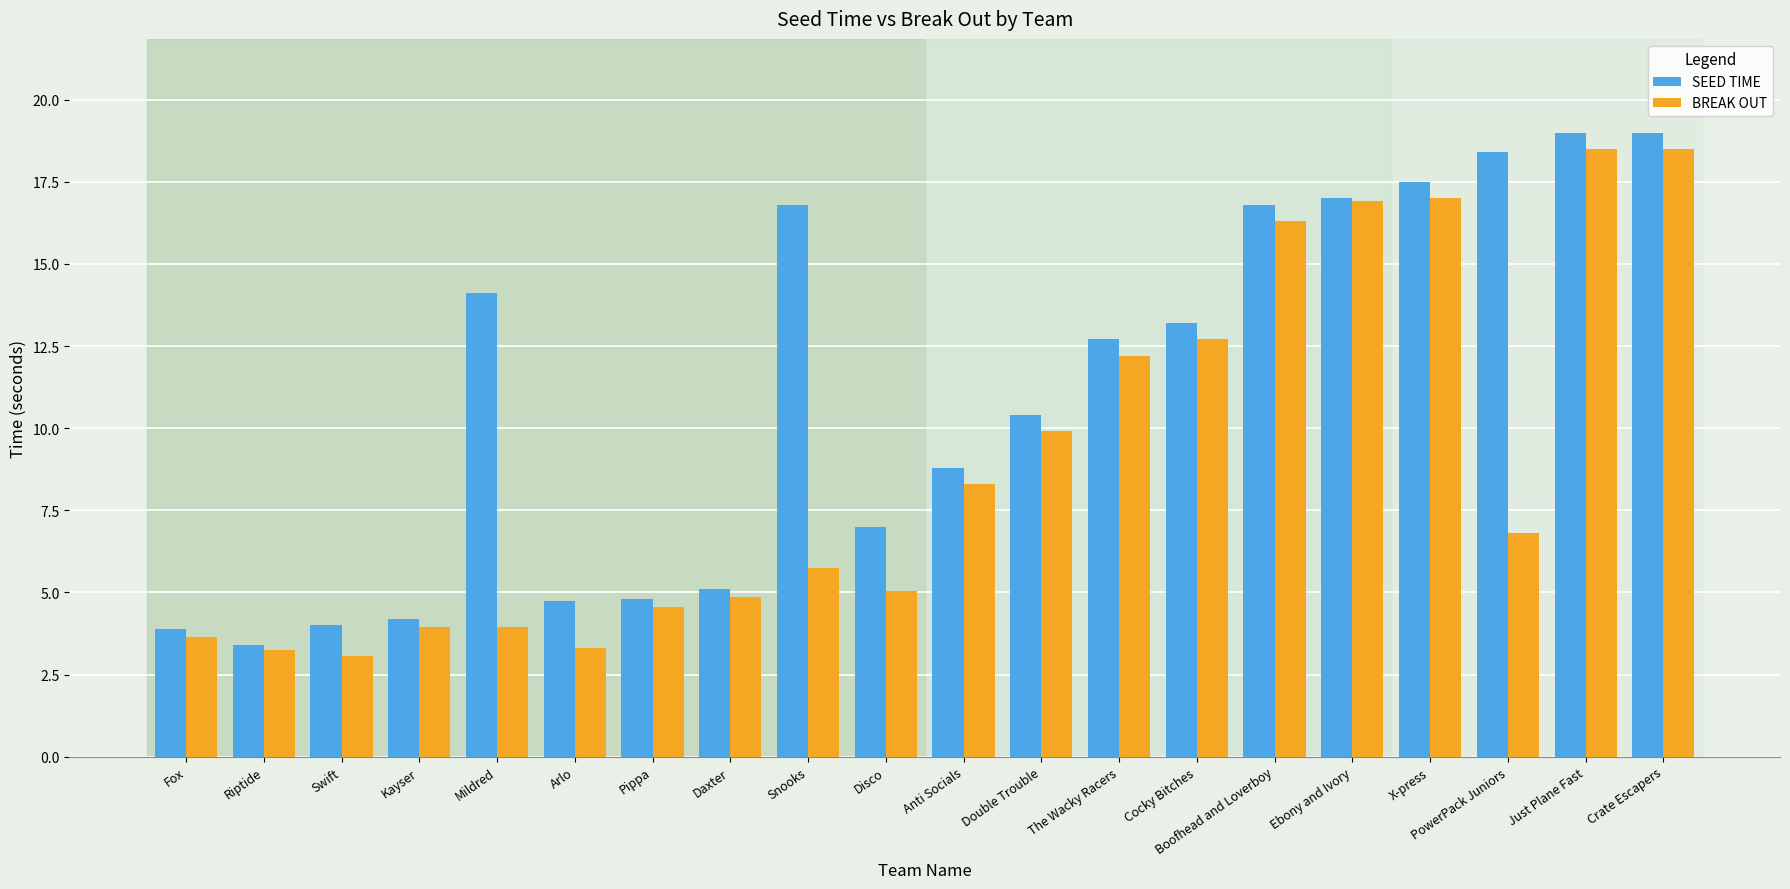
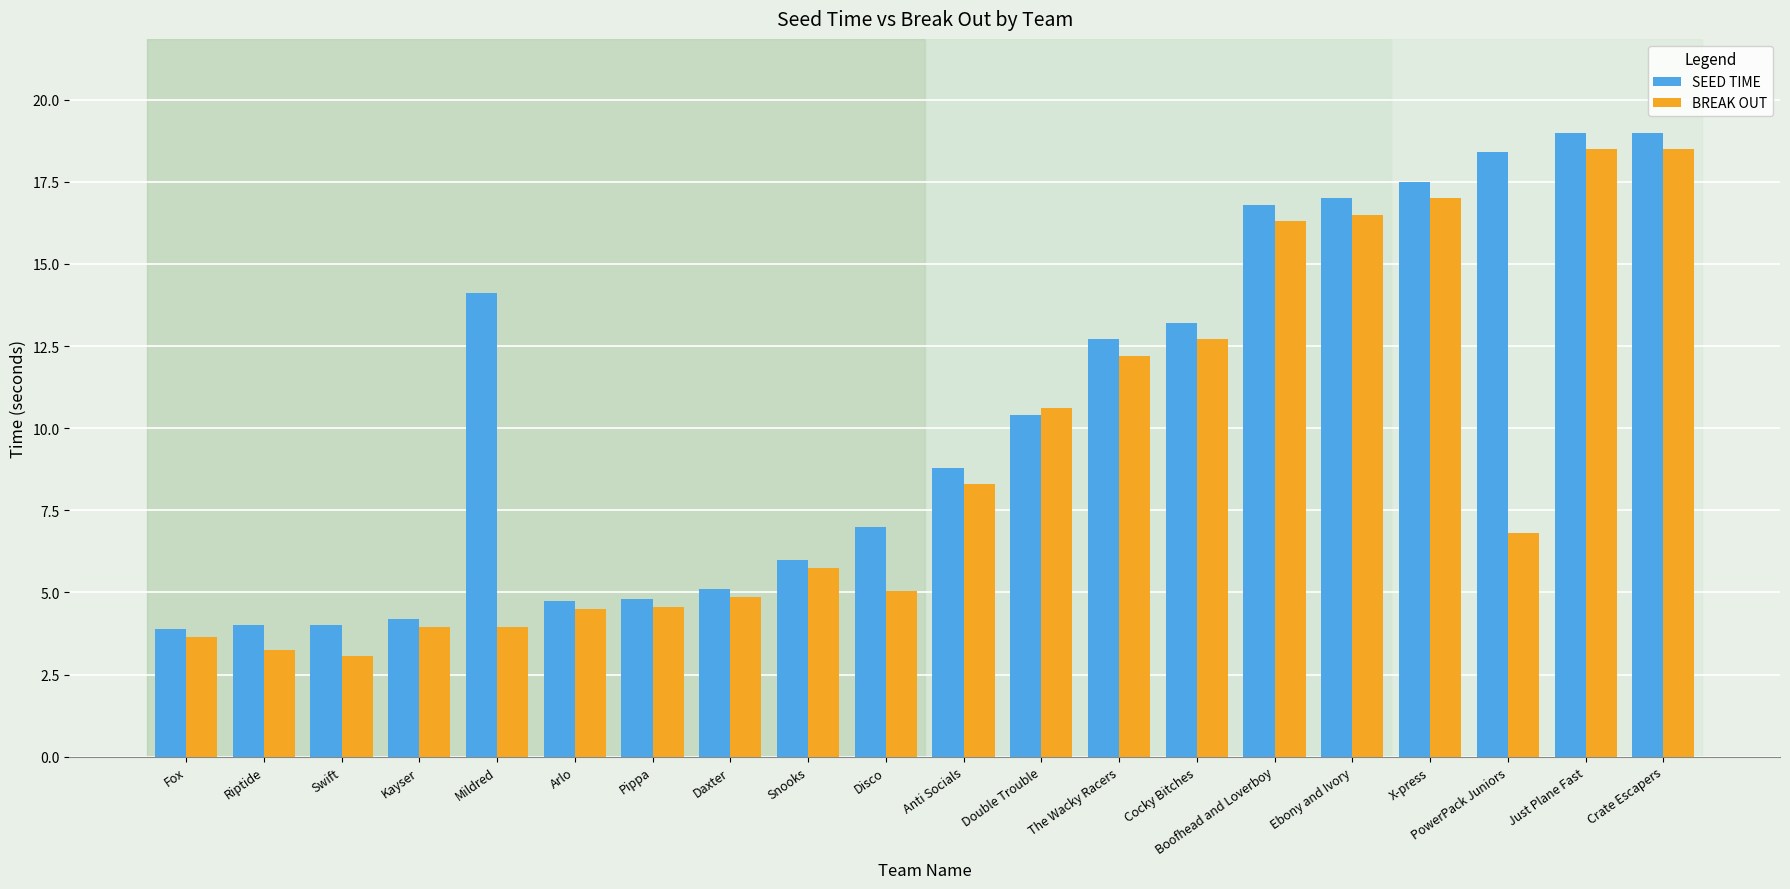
SEED TIME, Riptide: 3.4 -> 4.0
BREAK OUT, Arlo: 3.3 -> 4.5
SEED TIME, Snooks: 16.8 -> 6.0
BREAK OUT, Double Trouble: 9.9 -> 10.6
BREAK OUT, Ebony and Ivory: 16.9 -> 16.5
